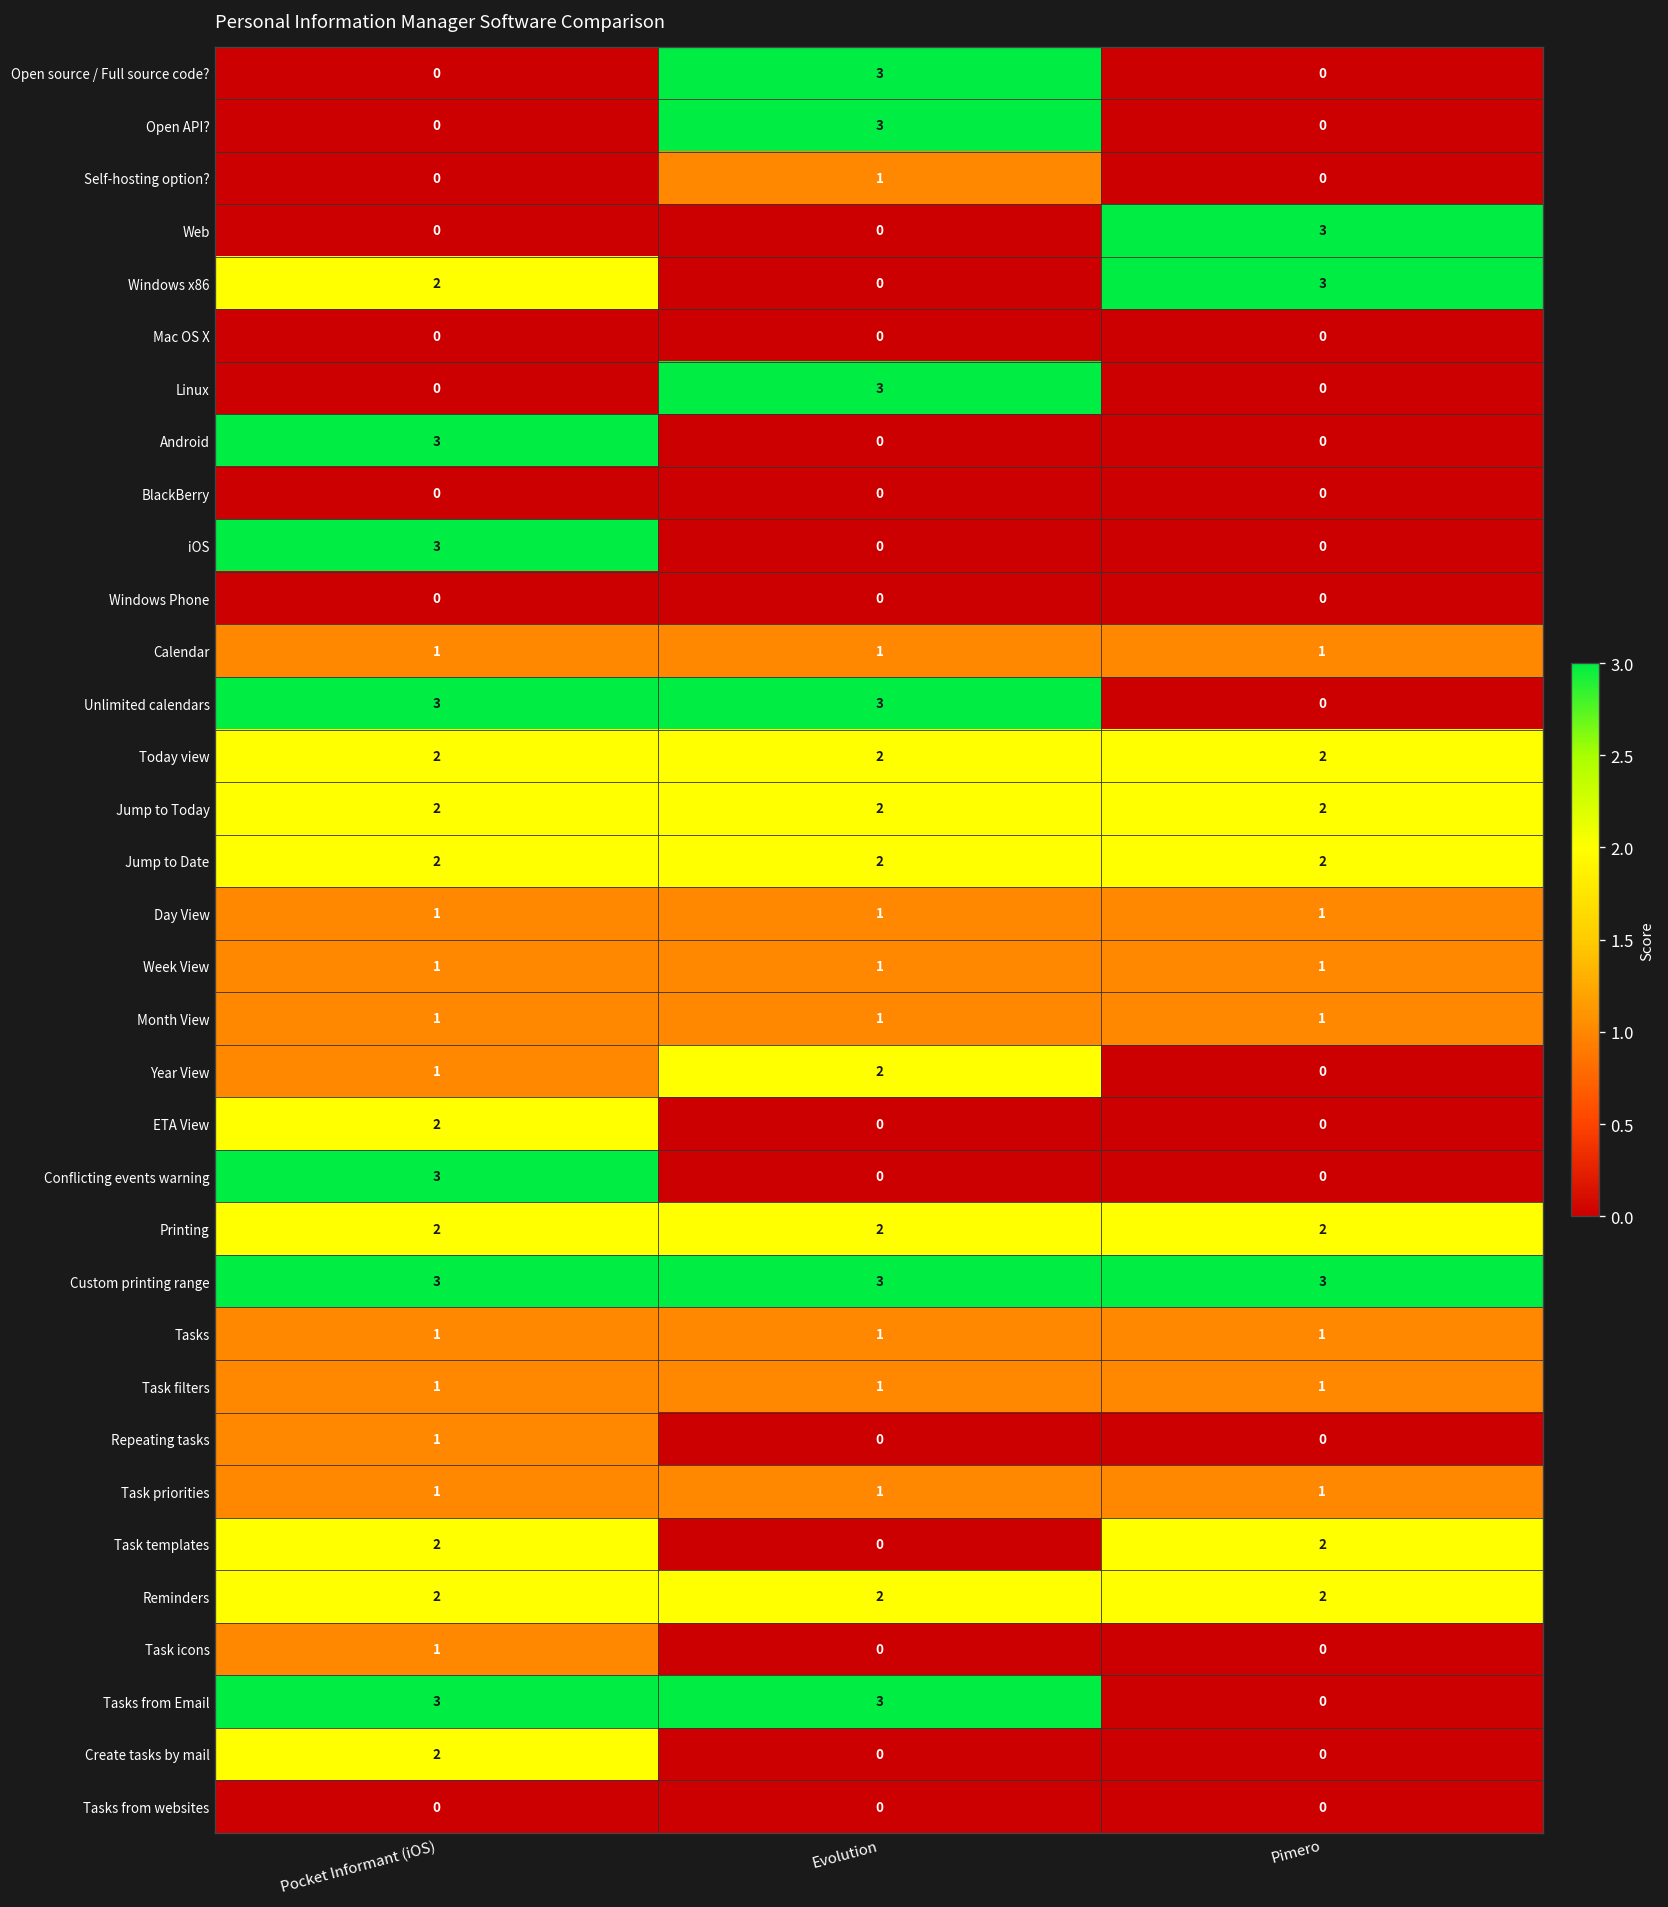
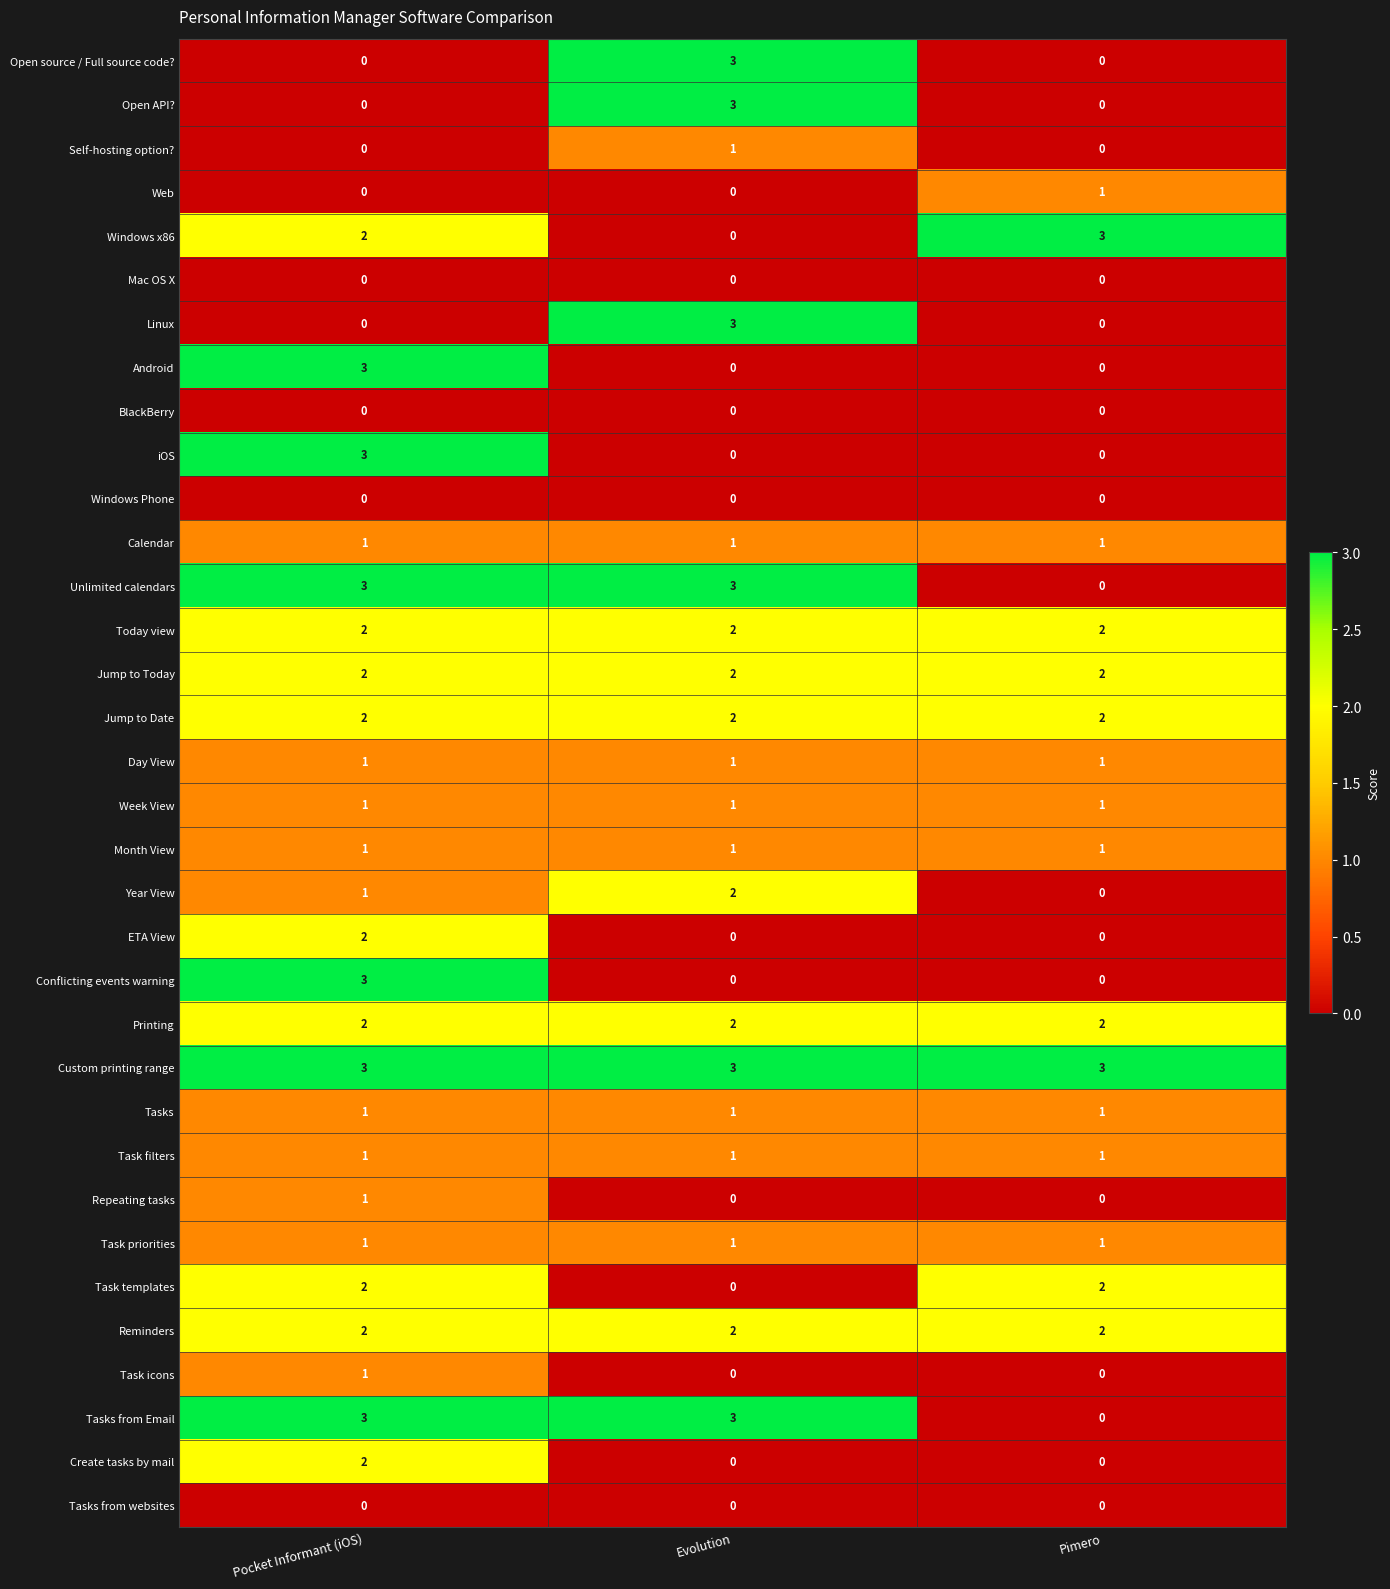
Web, Pimero: 3 -> 1
